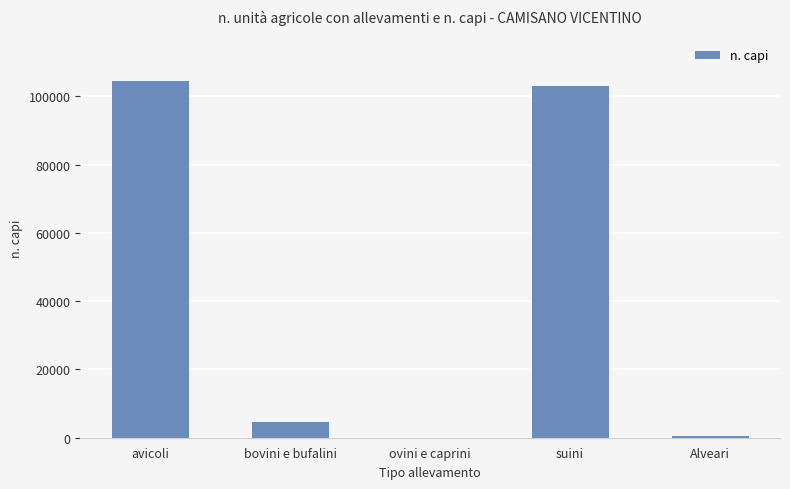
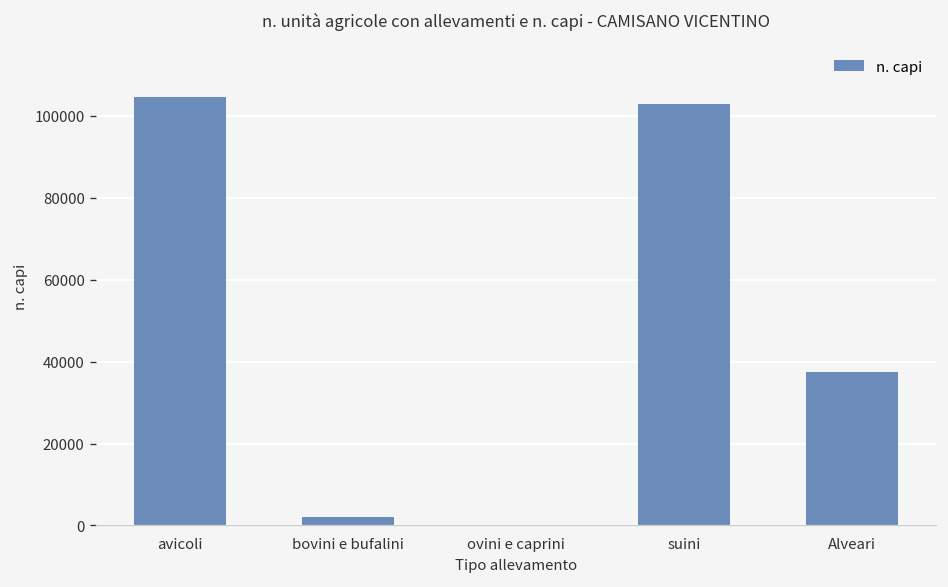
bovini e bufalini: 5000 -> 2000
Alveari: 1000 -> 37000
